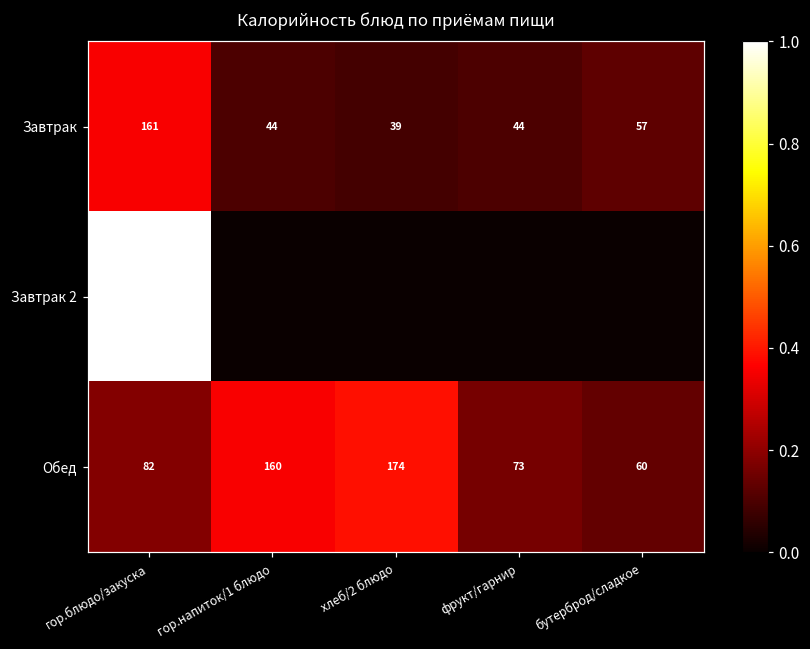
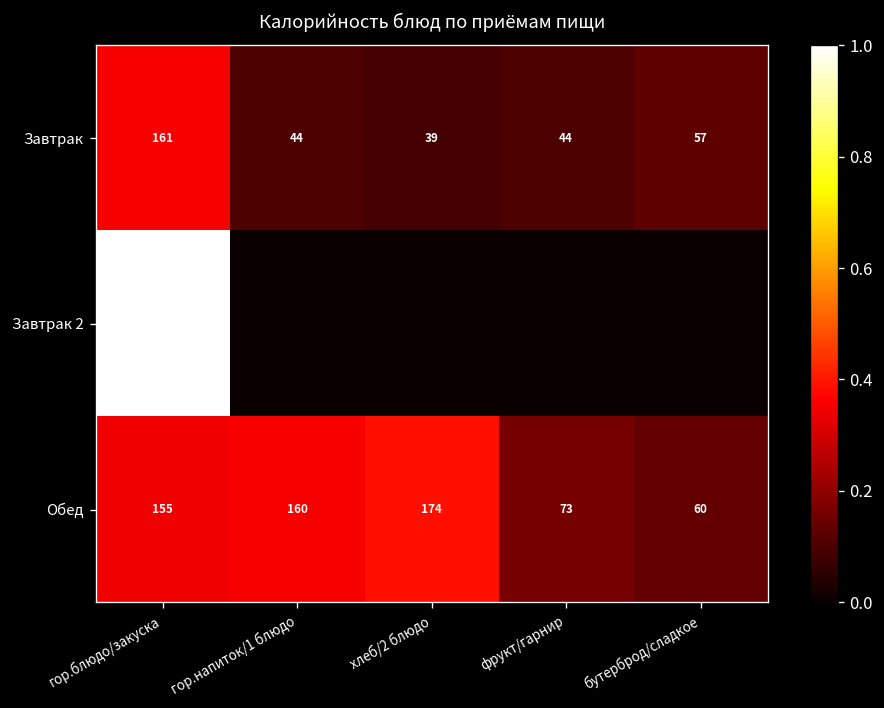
Обед, гор.блюдо/закуска: 82 -> 155
